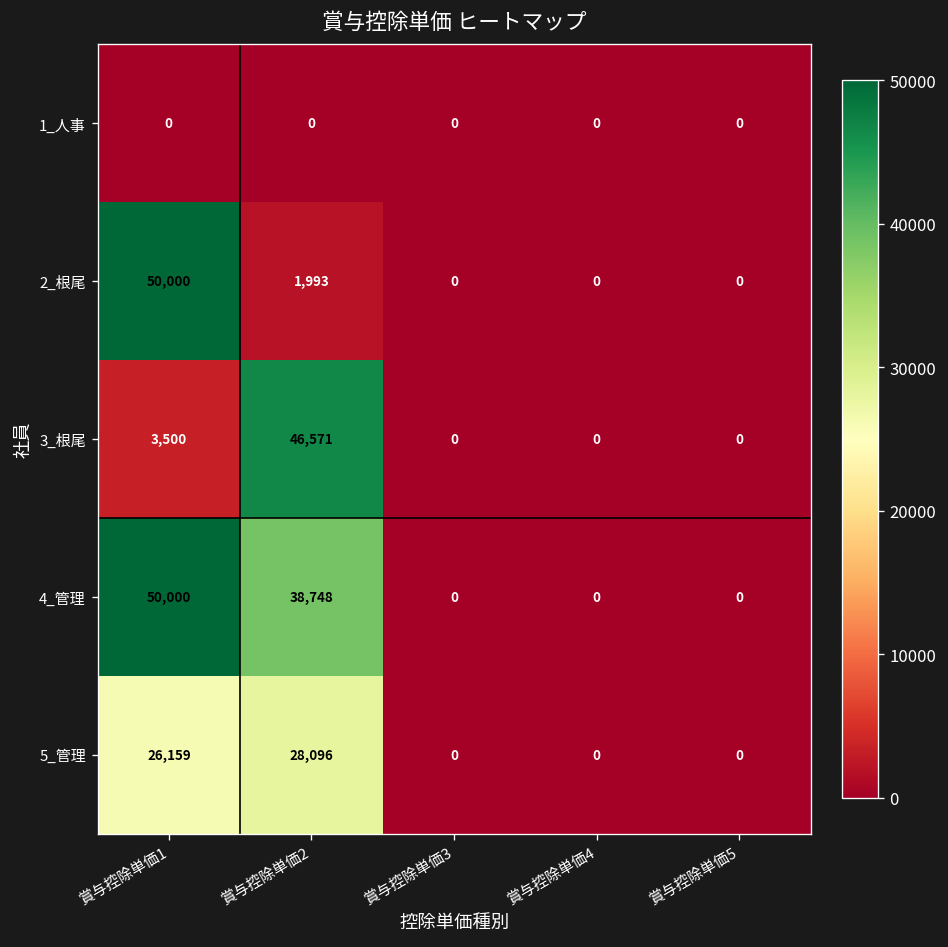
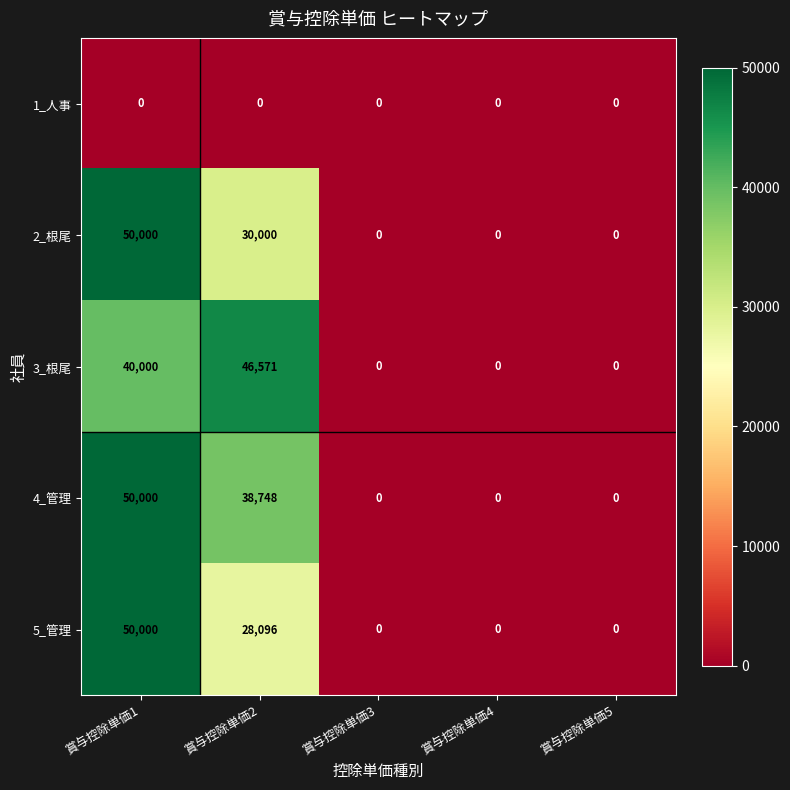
2_根尾, 賞与控除単価2: 1,993 -> 30,000
3_根尾, 賞与控除単価1: 3,500 -> 40,000
5_管理, 賞与控除単価1: 26,159 -> 50,000
